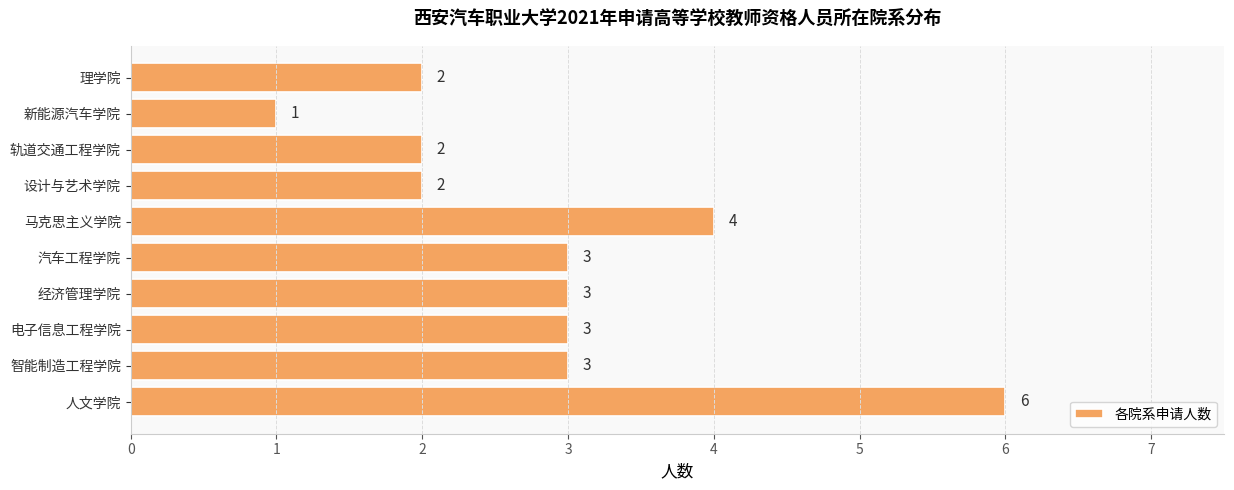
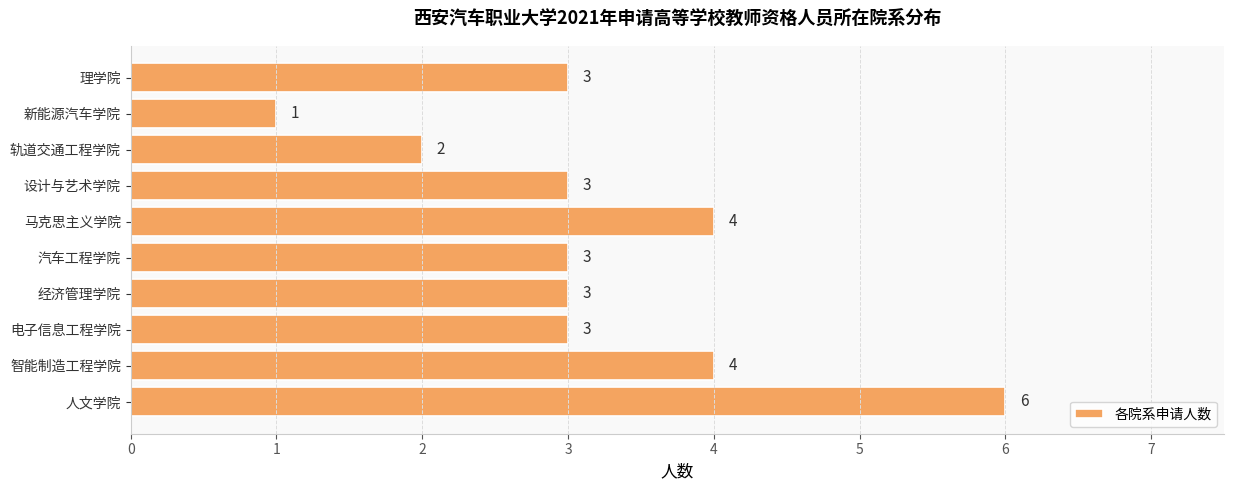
理学院: 2 -> 3
设计与艺术学院: 2 -> 3
智能制造工程学院: 3 -> 4
